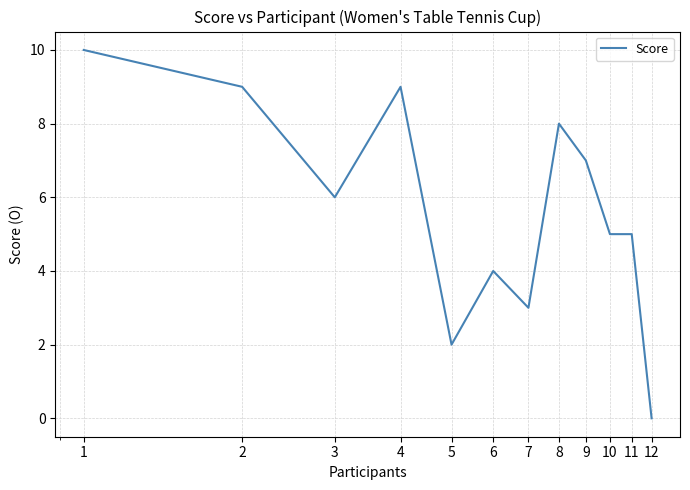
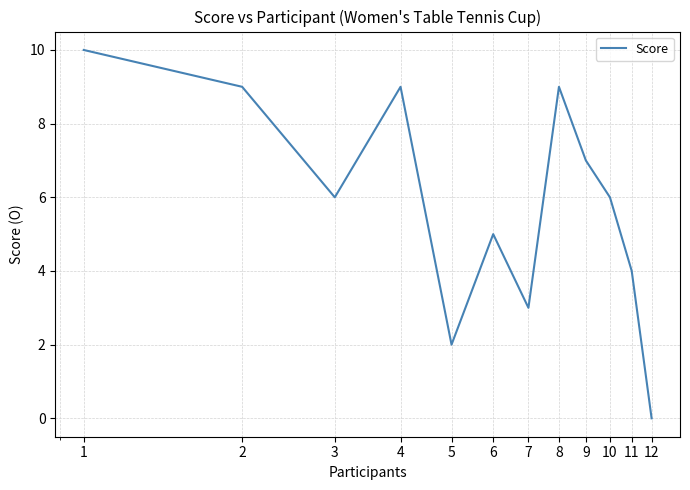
6: 4 -> 5
8: 8 -> 9
10: 5 -> 6
11: 5 -> 4
